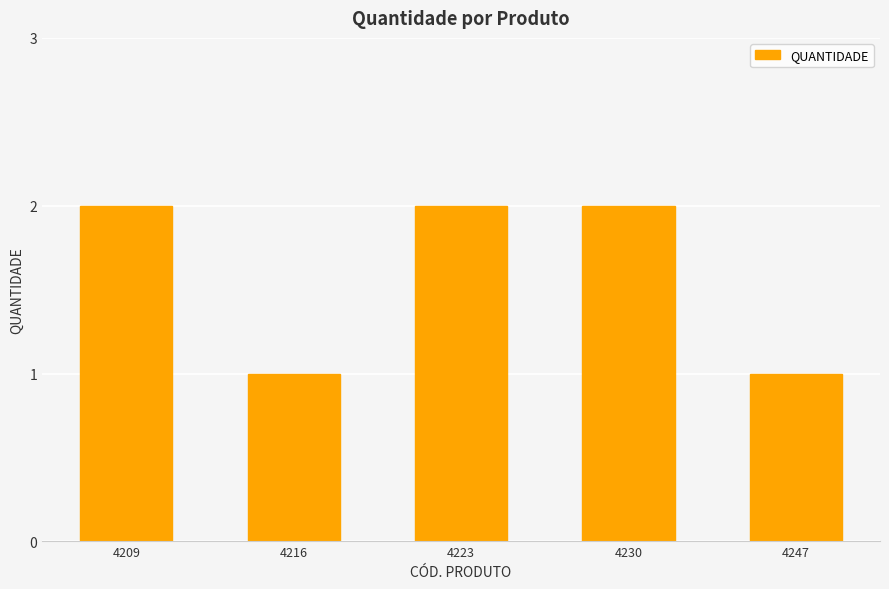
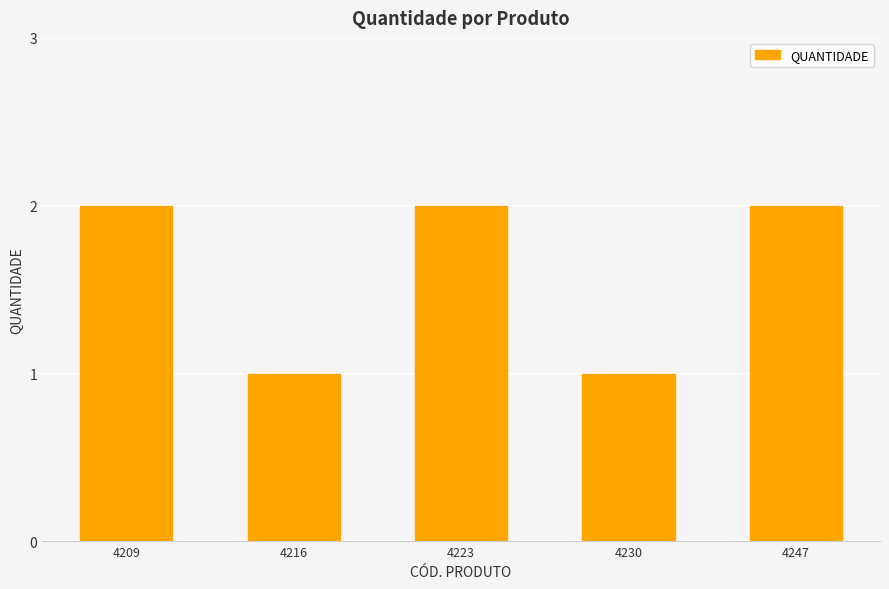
4230: 2 -> 1
4247: 1 -> 2
